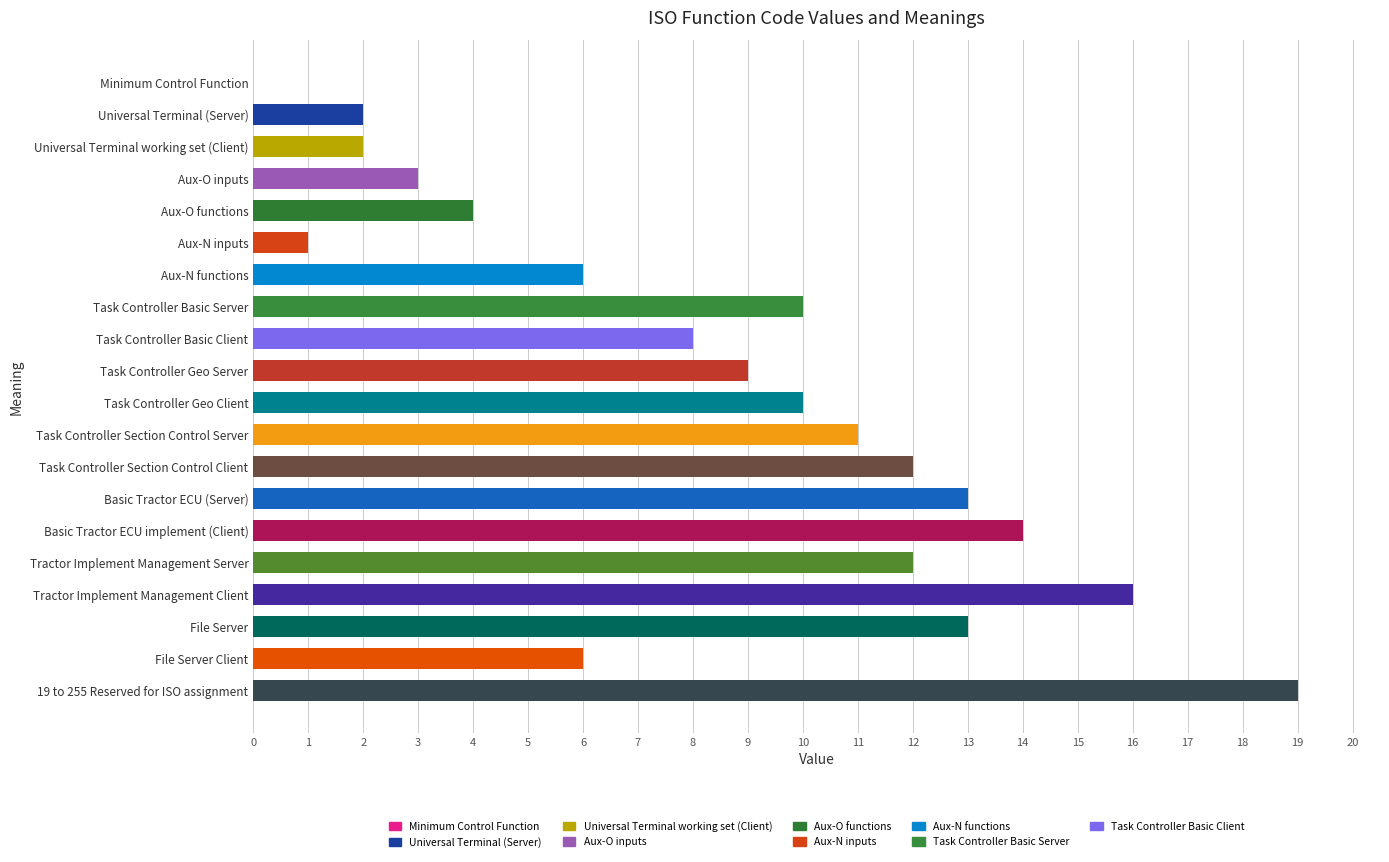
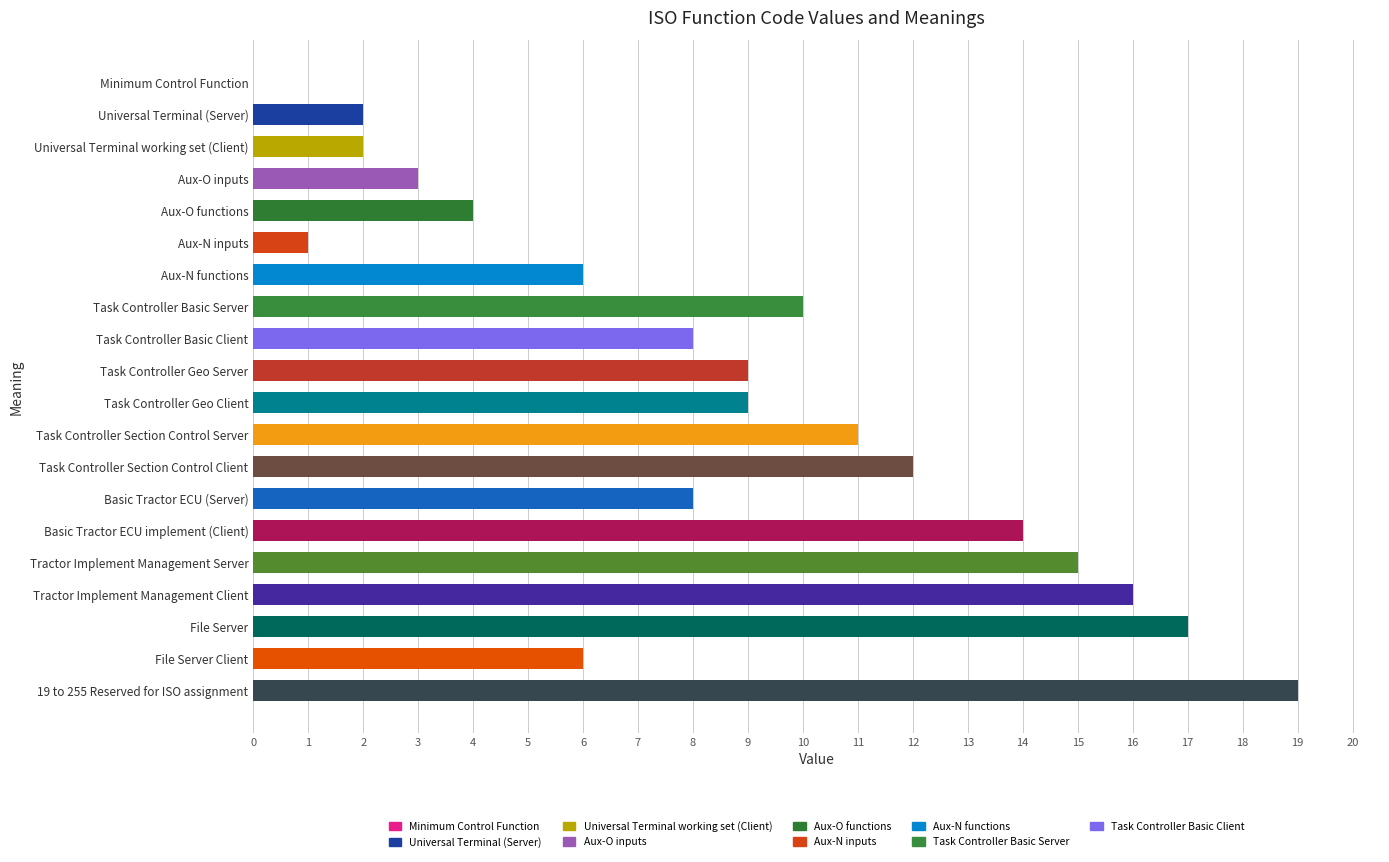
Task Controller Geo Client: 10 -> 9
Basic Tractor ECU (Server): 13 -> 8
Tractor Implement Management Server: 12 -> 15
File Server: 13 -> 17
